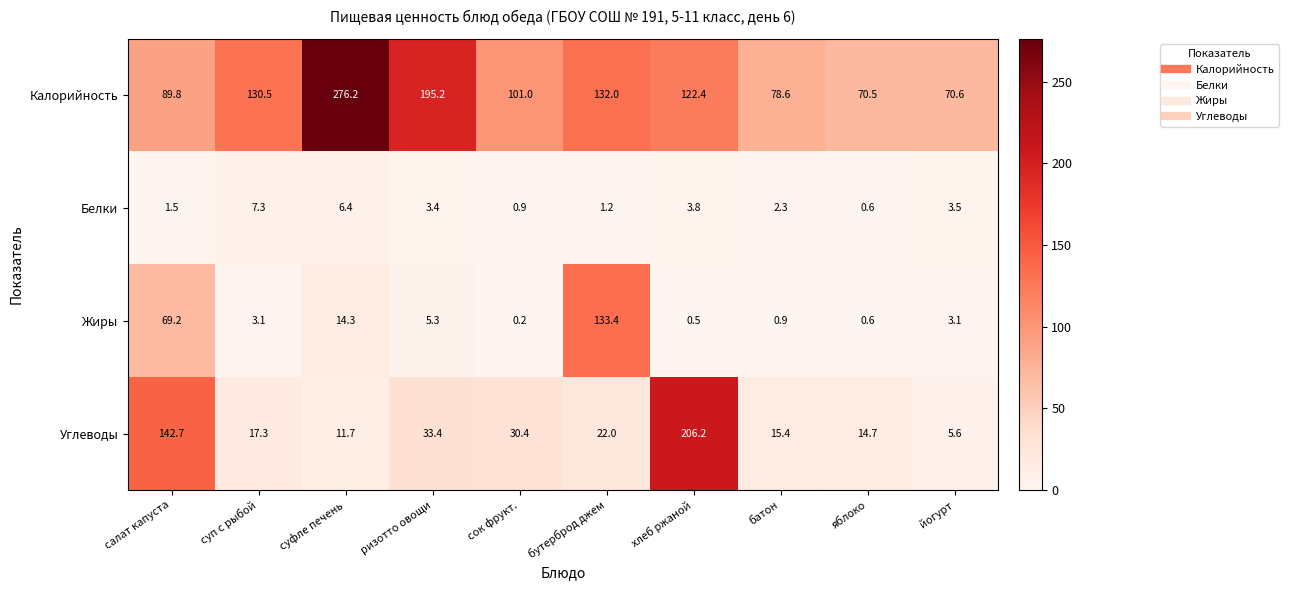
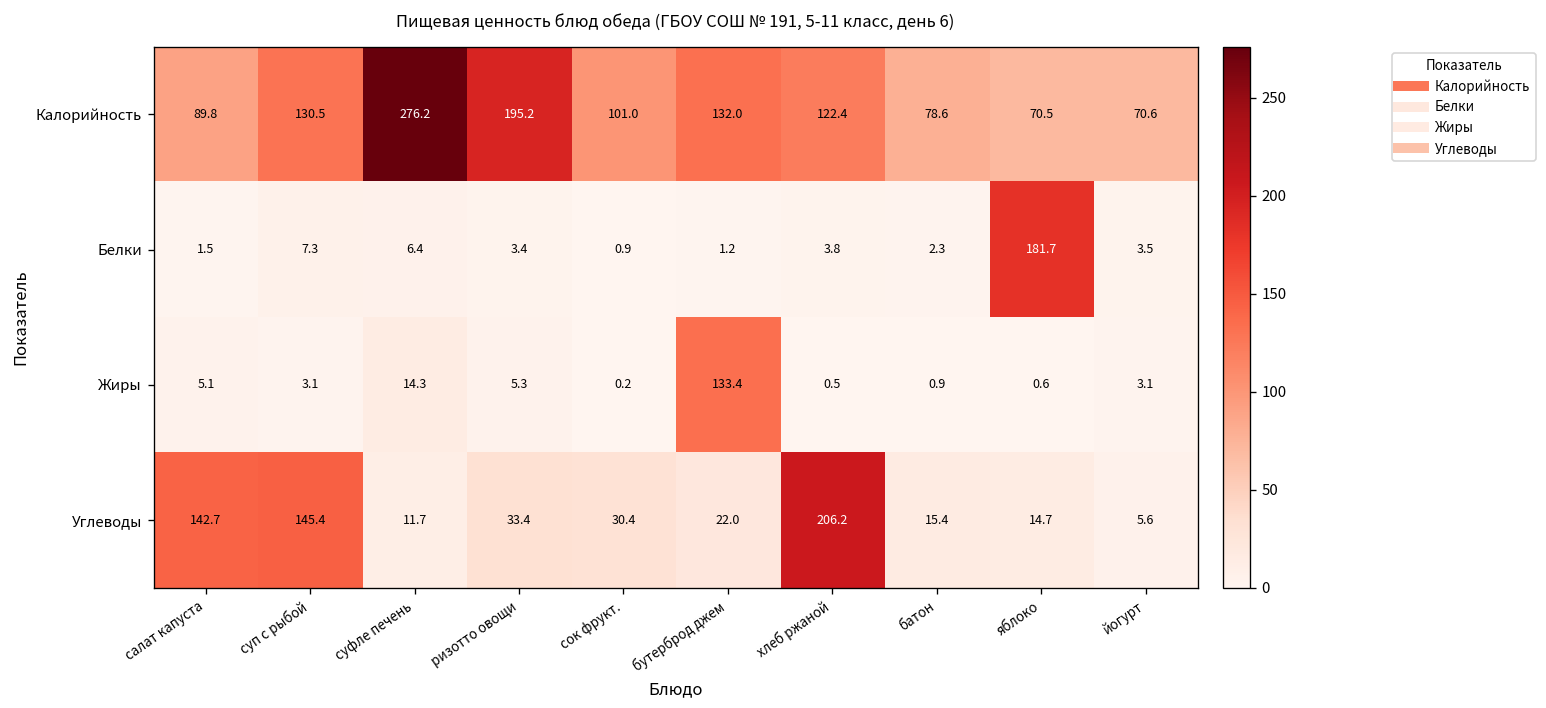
Белки, яблоко: 0.6 -> 181.7
Жиры, салат капуста: 69.2 -> 5.1
Углеводы, суп с рыбой: 17.3 -> 145.4
